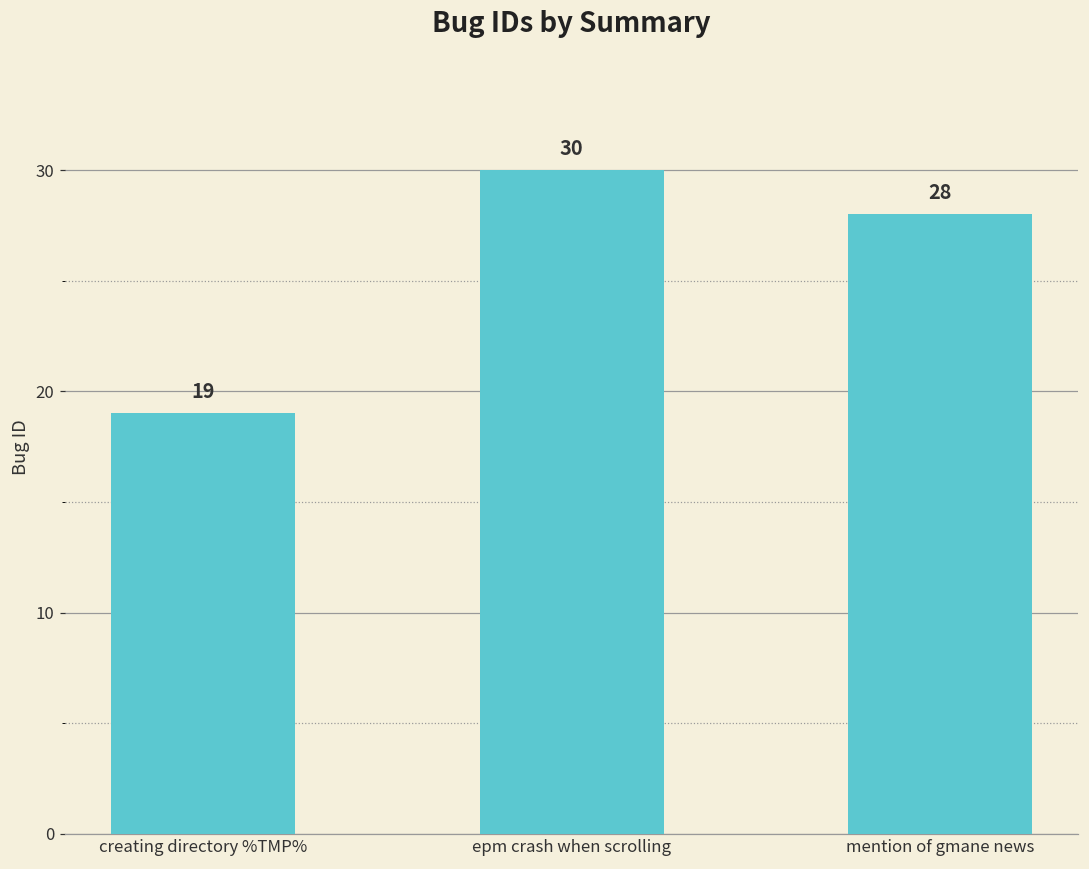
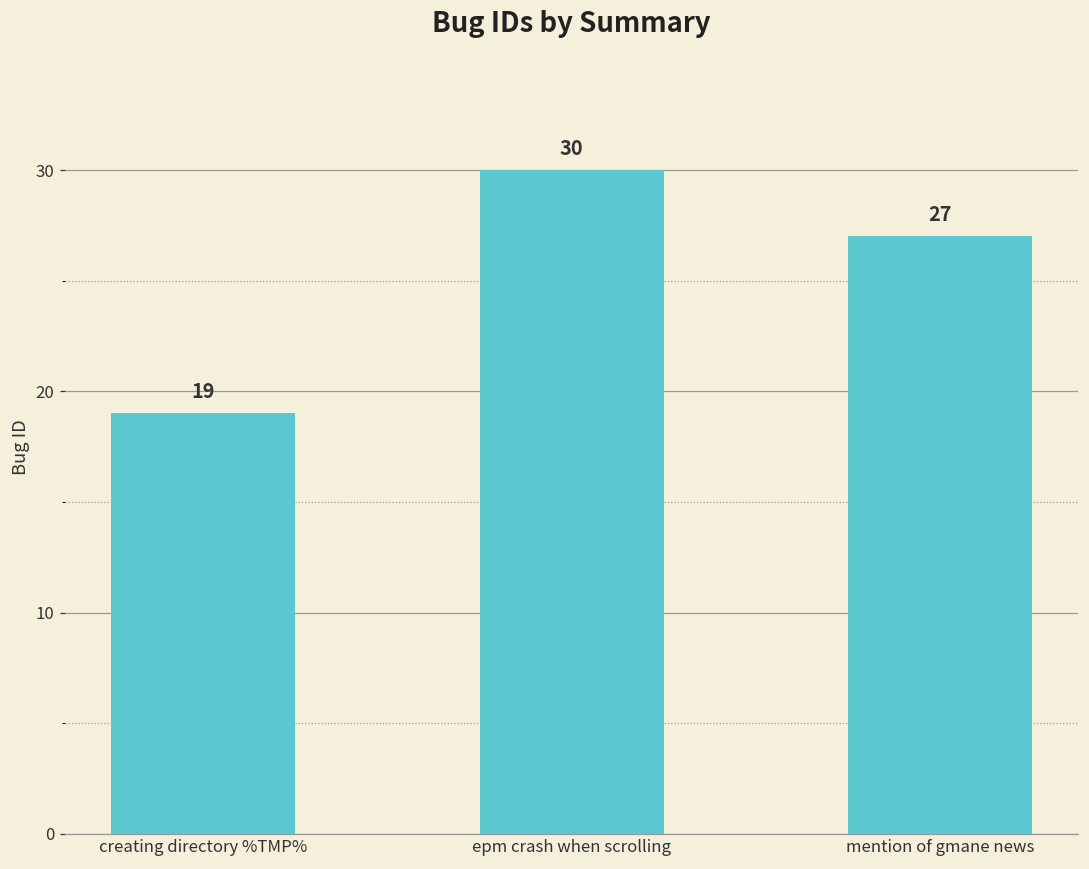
mention of gmane news: 28 -> 27
